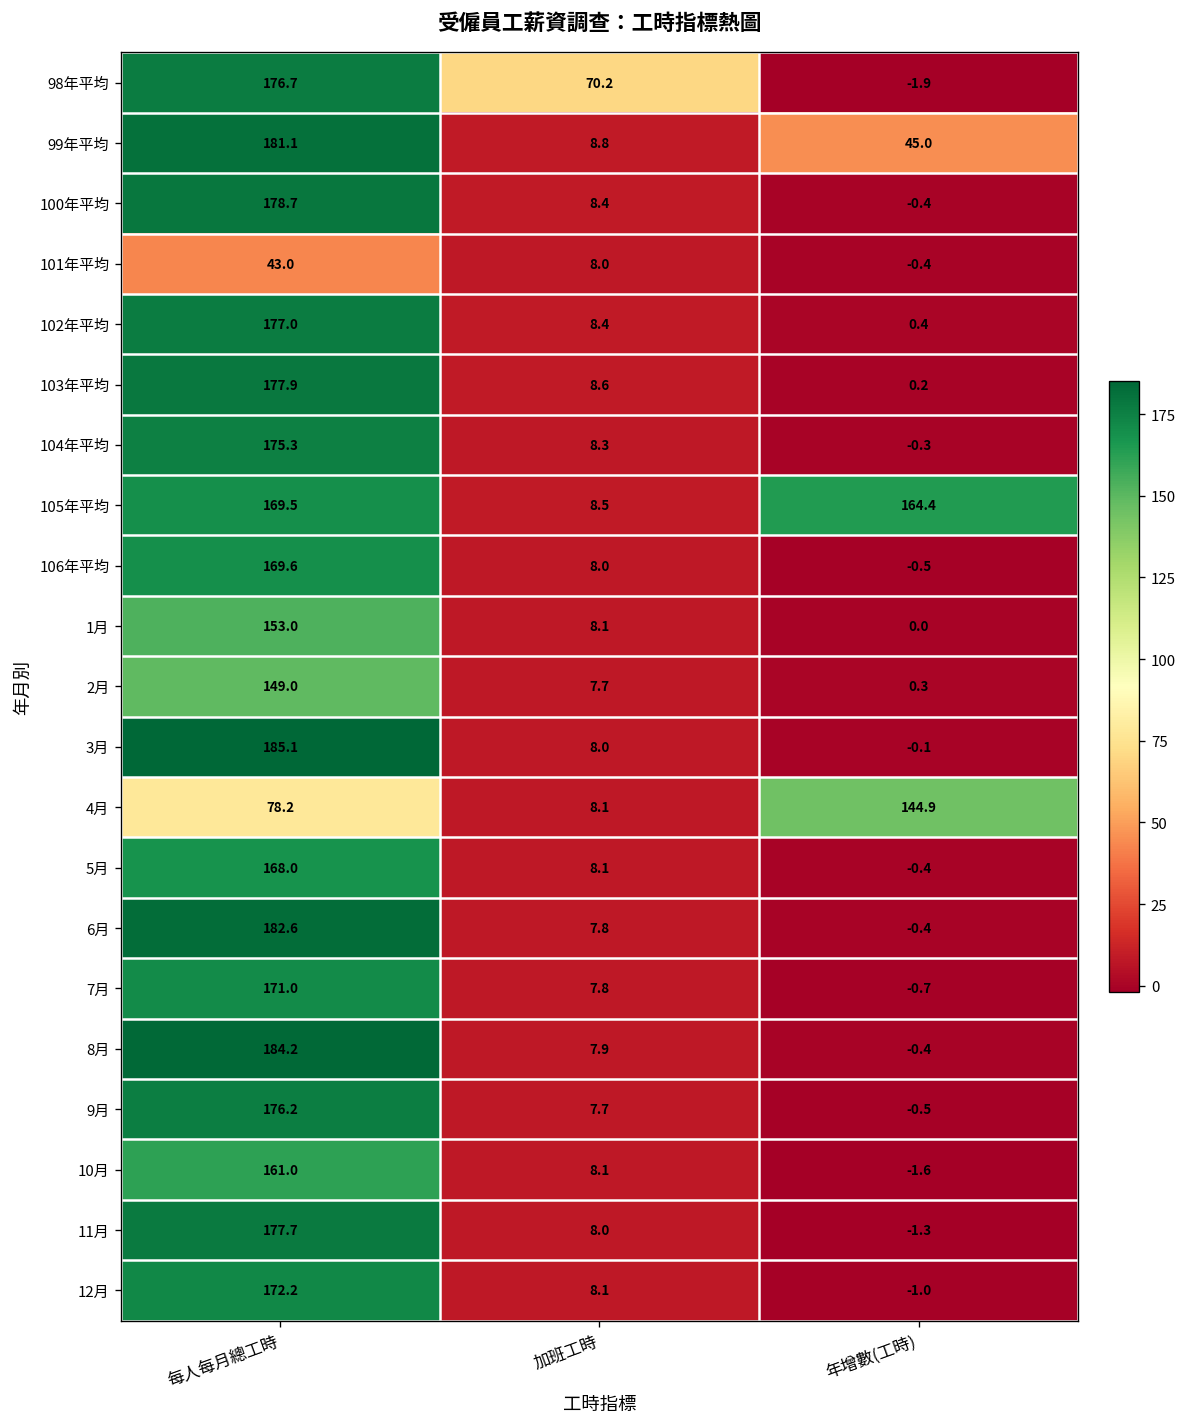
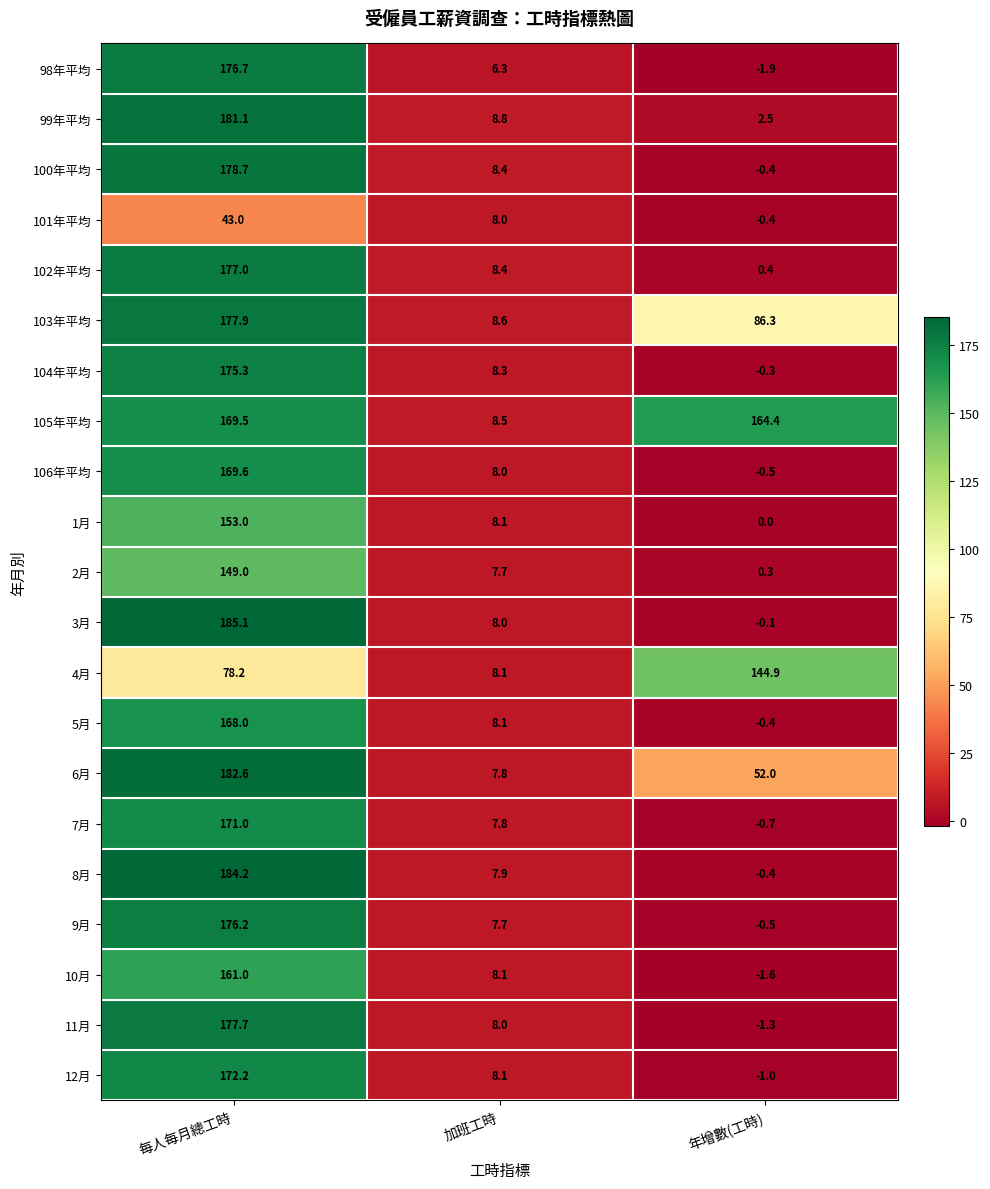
98年平均, 加班工時: 70.2 -> 6.3
99年平均, 年增數(工時): 45.0 -> 2.5
103年平均, 年增數(工時): 0.2 -> 86.3
6月, 年增數(工時): -0.4 -> 52.0
